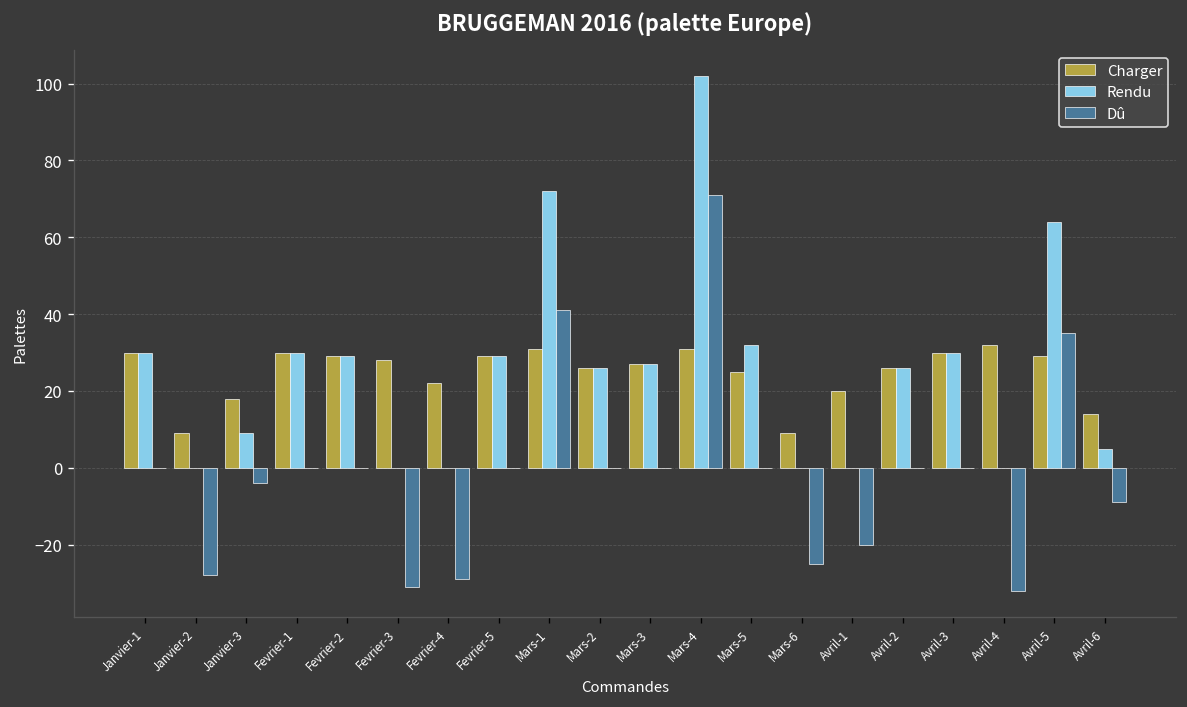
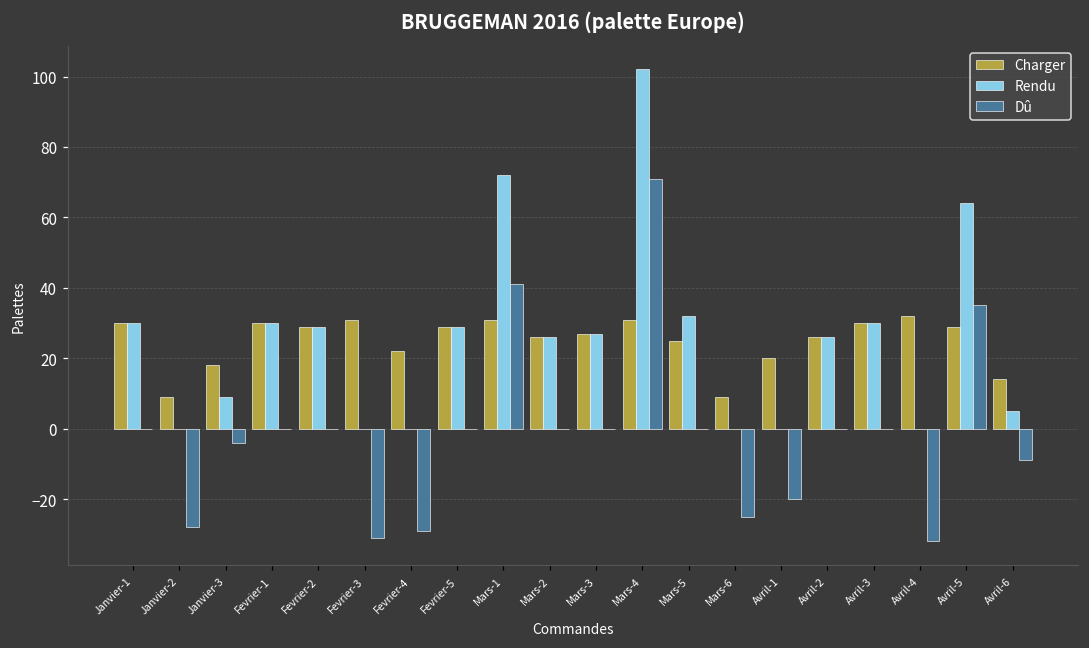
Charger, Fevrier-3: 28 -> 31
